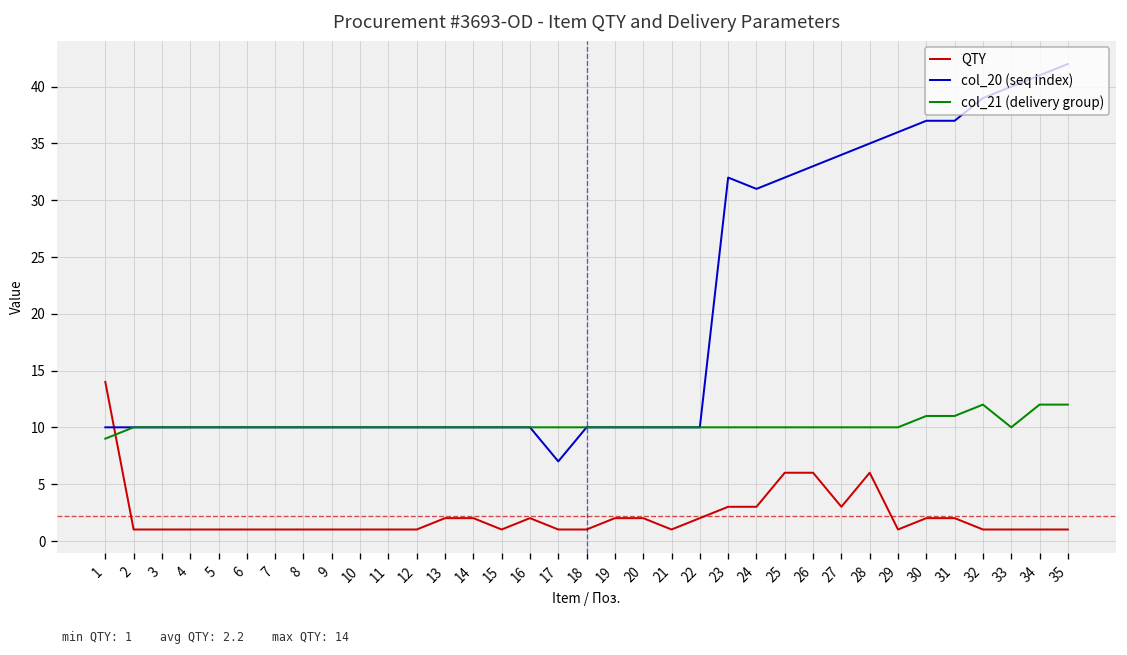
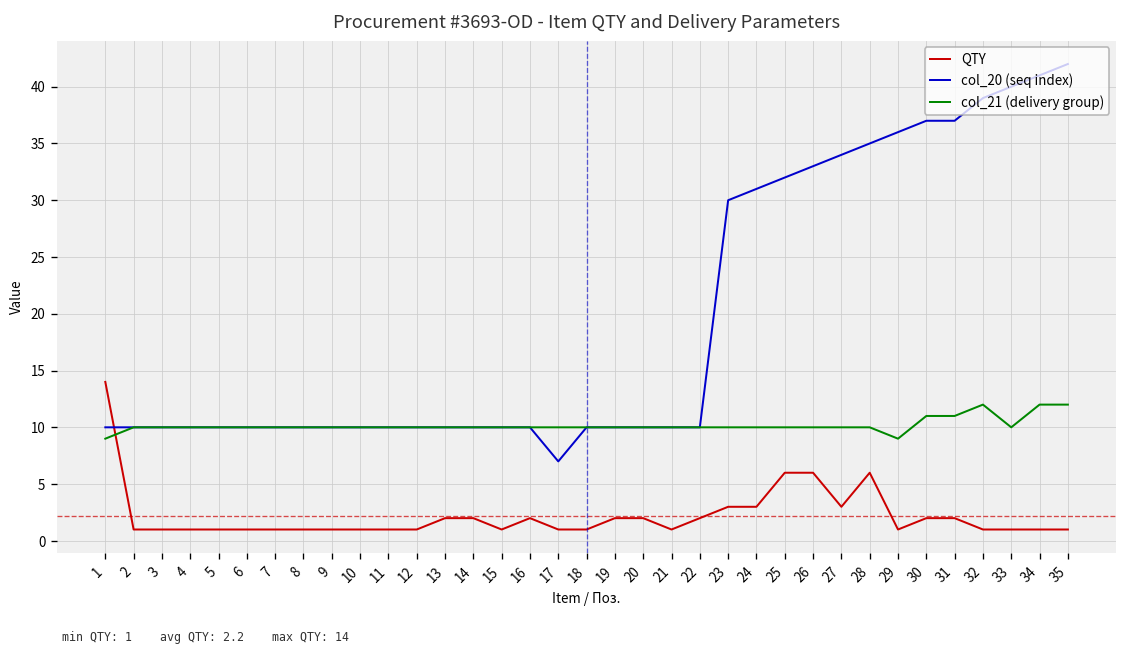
col_20 (seq index), 23: 32 -> 30
col_21 (delivery group), 29: 10 -> 9
